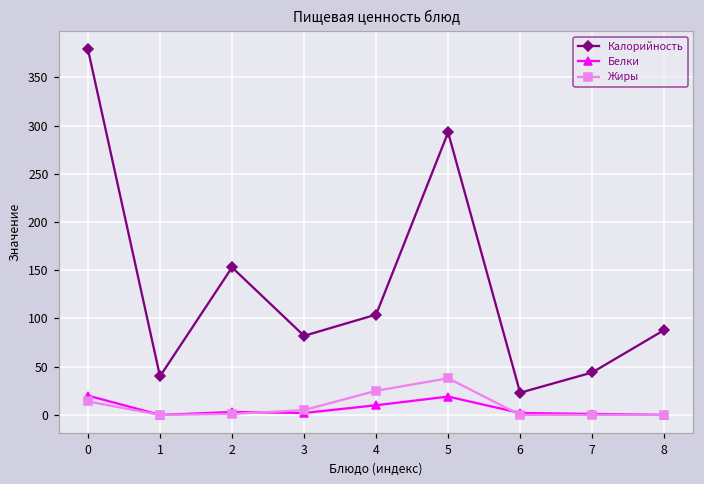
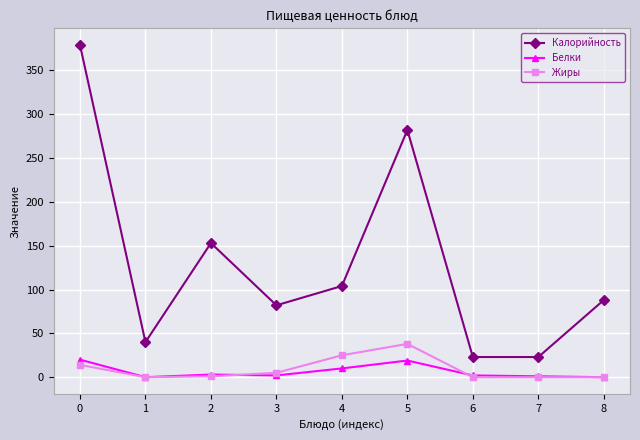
Калорийность, 5: 290 -> 280
Калорийность, 7: 40 -> 20
